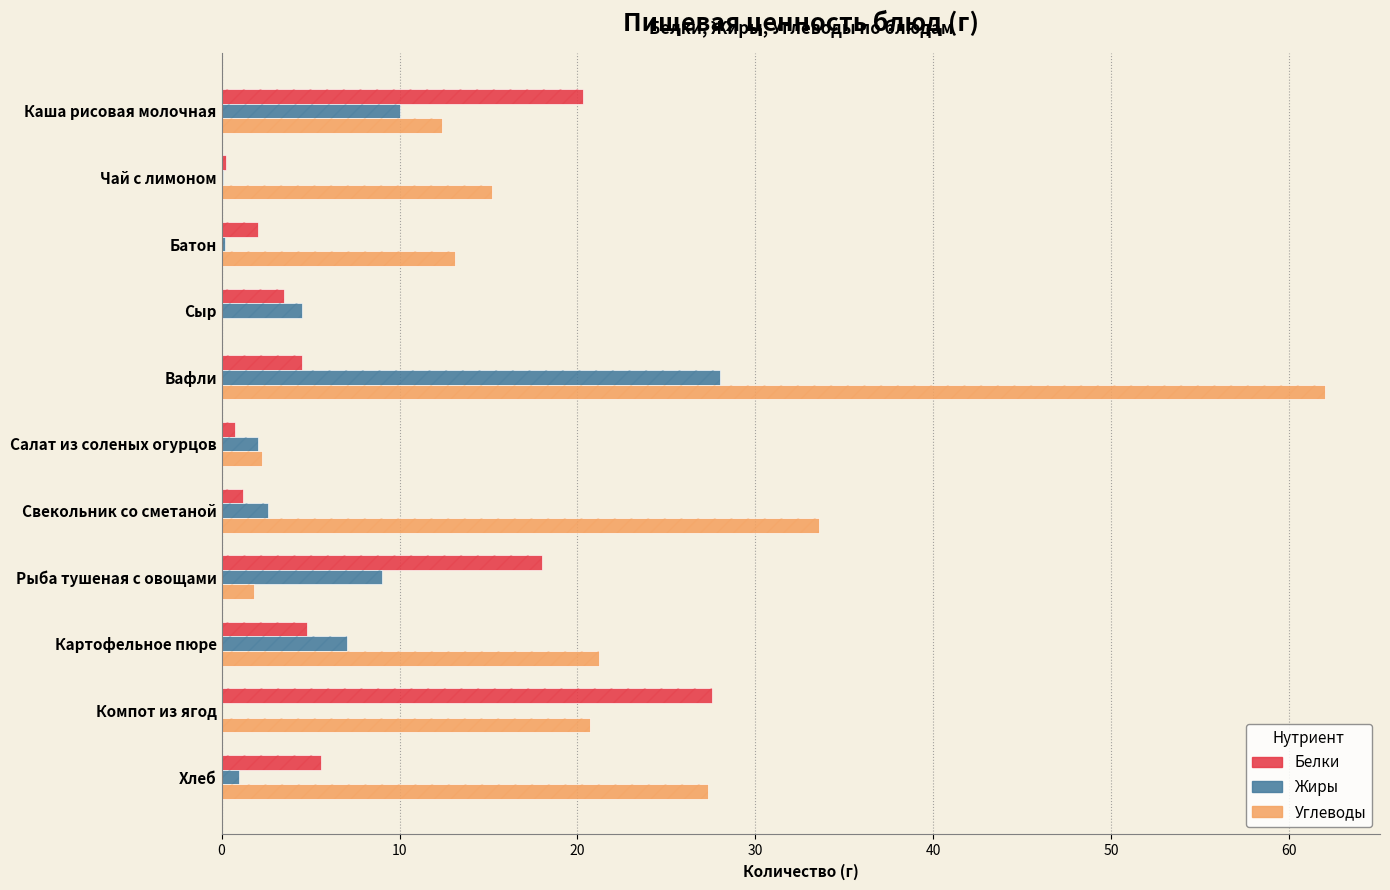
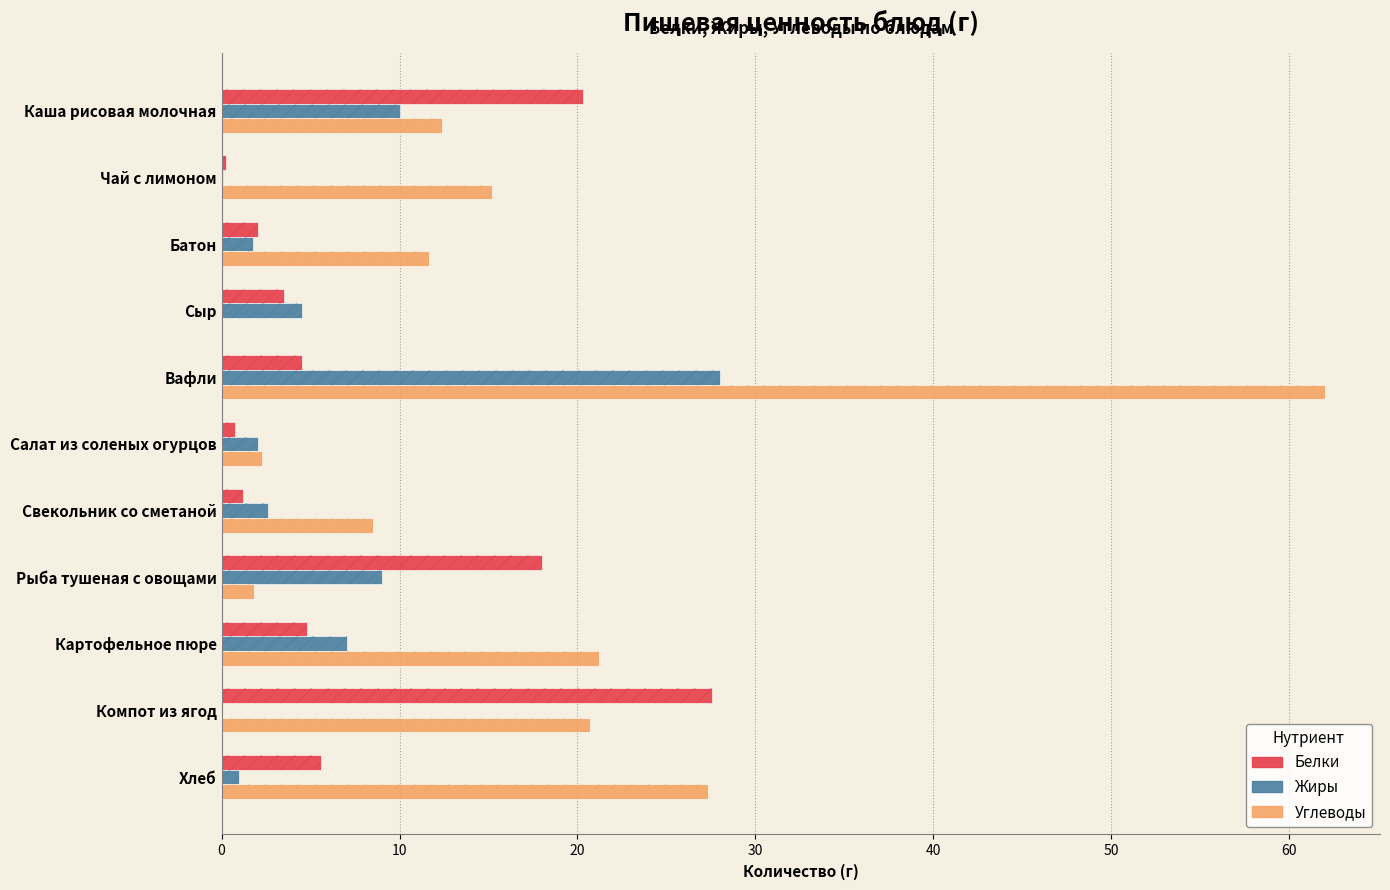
Жиры, Батон: 0.2 -> 1.8
Углеводы, Батон: 13.1 -> 11.7
Углеводы, Свекольник со сметаной: 33.6 -> 8.5
